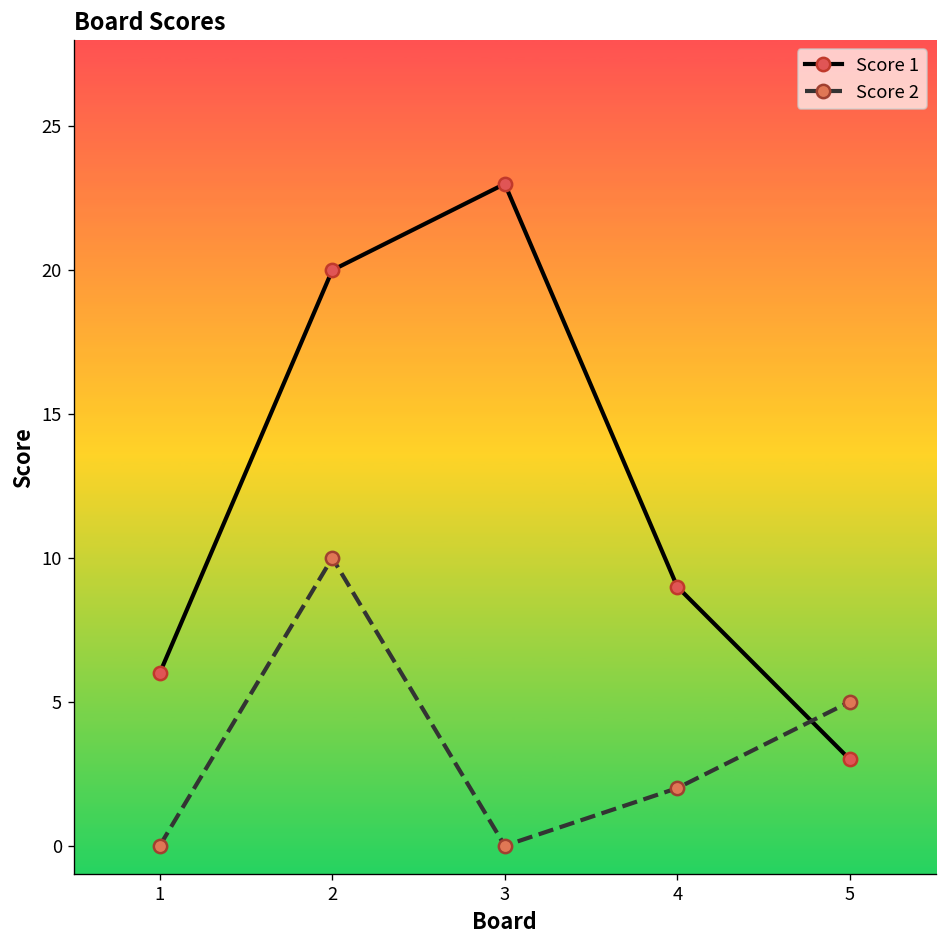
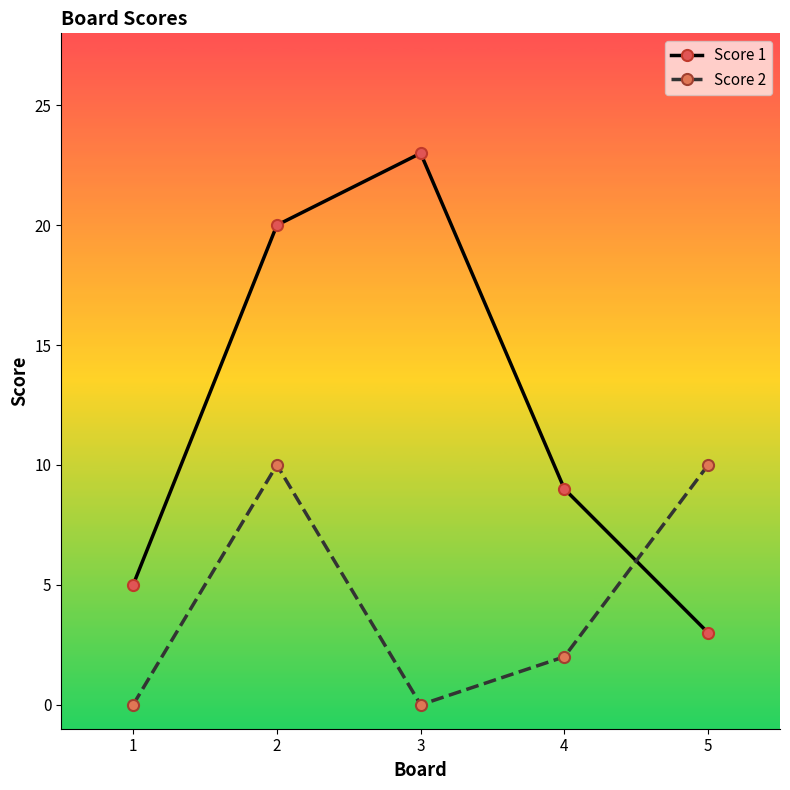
Score 1, 1: 6 -> 5
Score 2, 5: 5 -> 10
